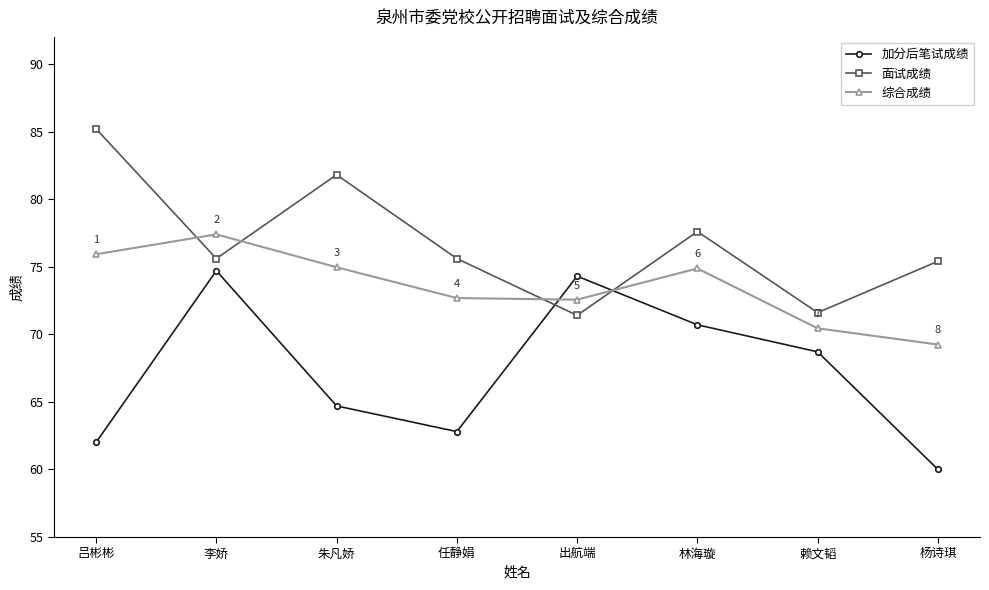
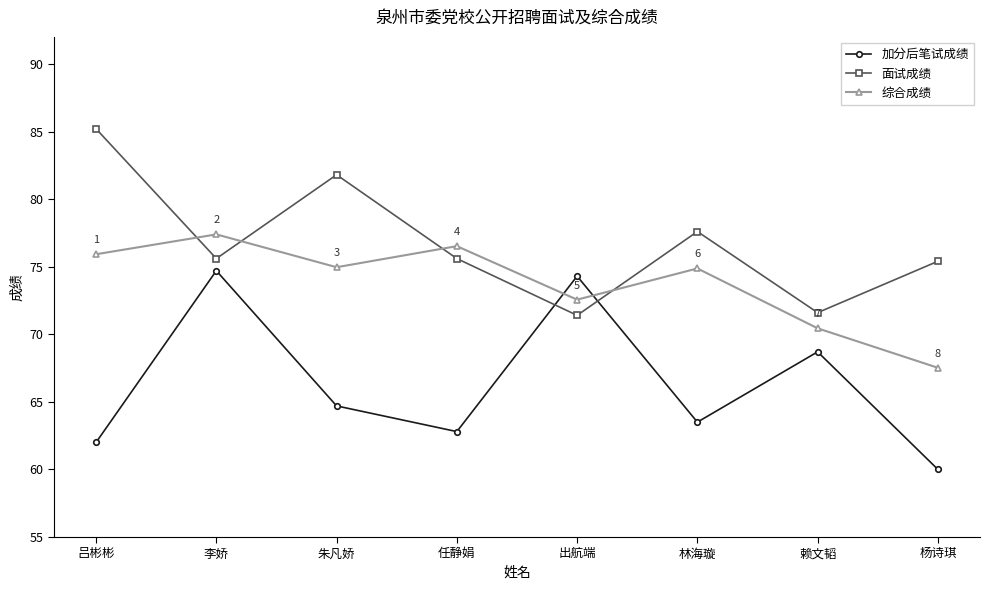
综合成绩, 任静娟: 72.7 -> 76.5
加分后笔试成绩, 林海璇: 70.7 -> 63.5
综合成绩, 杨诗琪: 69.2 -> 67.5
